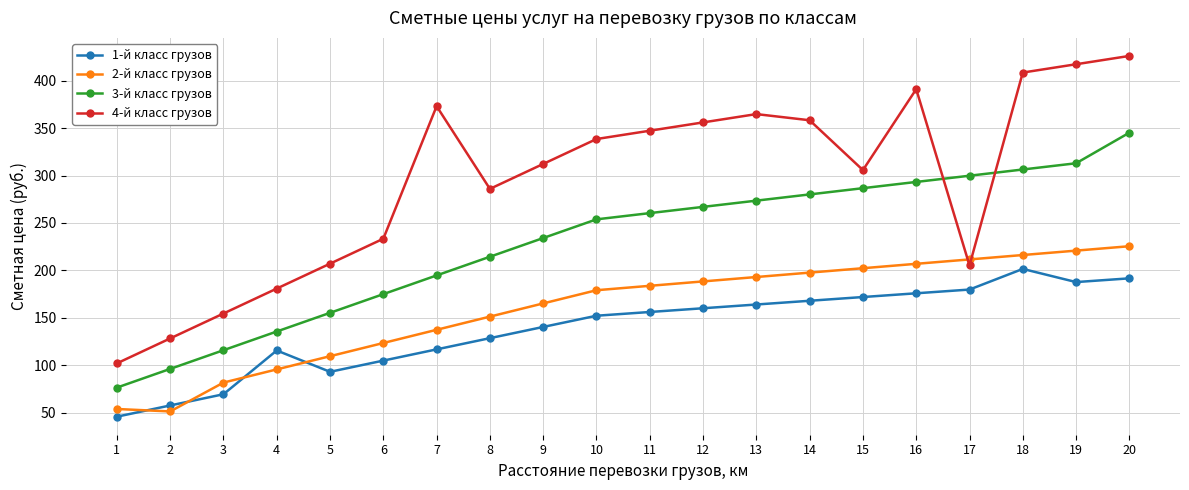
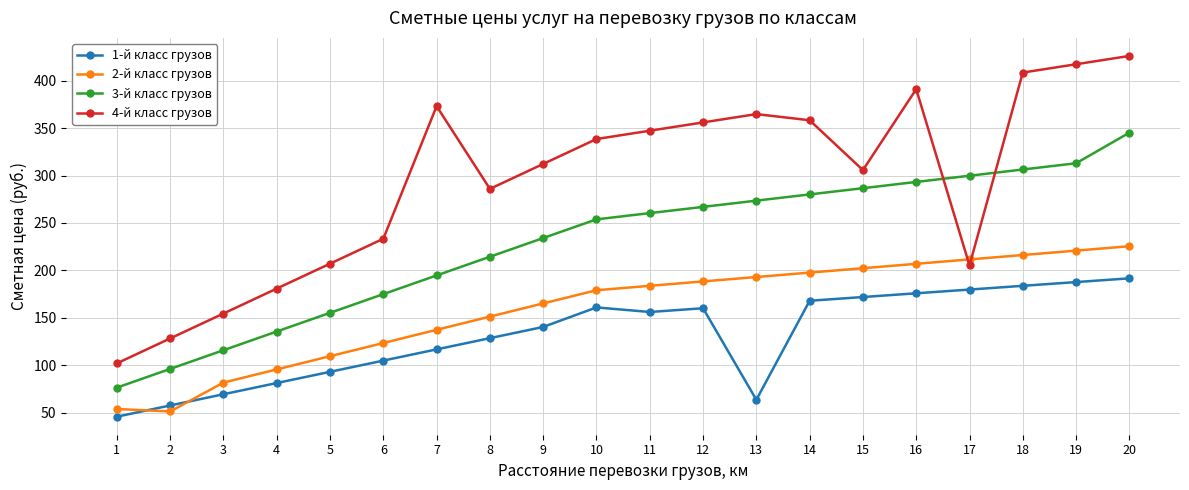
1-й класс грузов, 4: 120 -> 80
1-й класс грузов, 10: 150 -> 160
1-й класс грузов, 13: 160 -> 60
1-й класс грузов, 18: 200 -> 180
